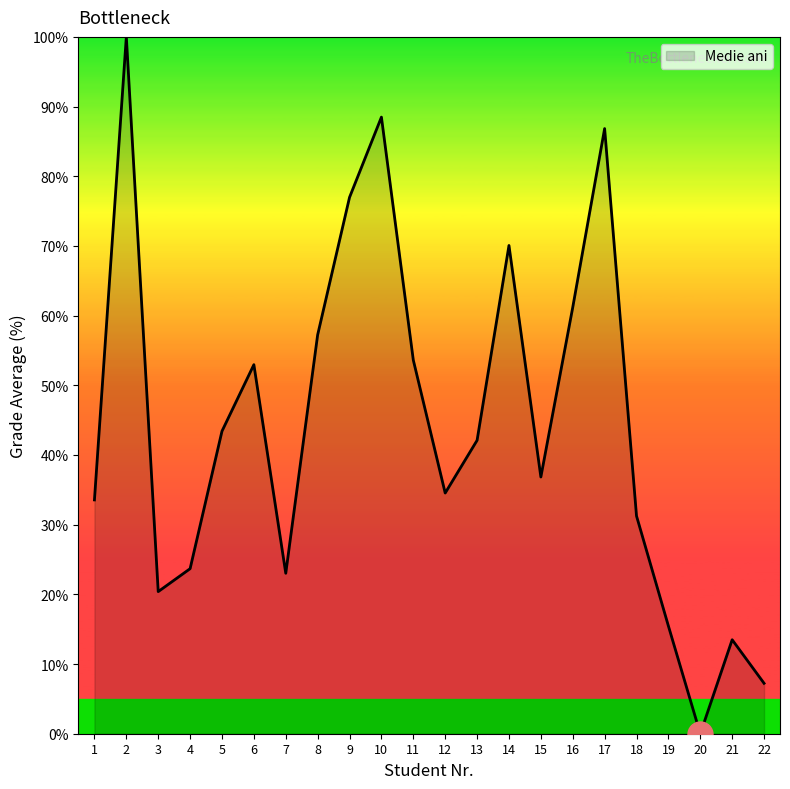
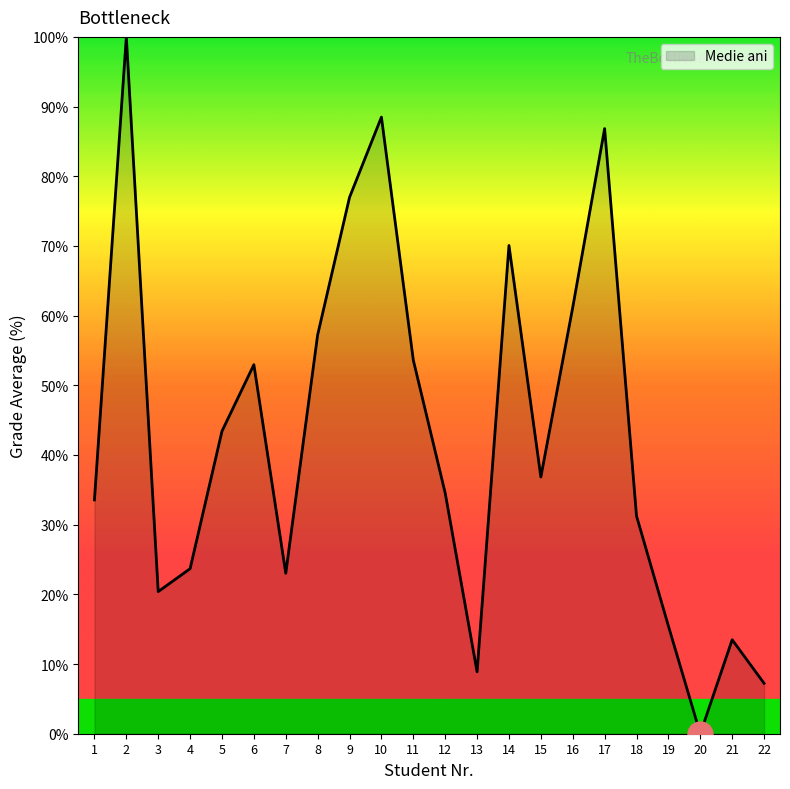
Medie ani, 13: 42% -> 9%
